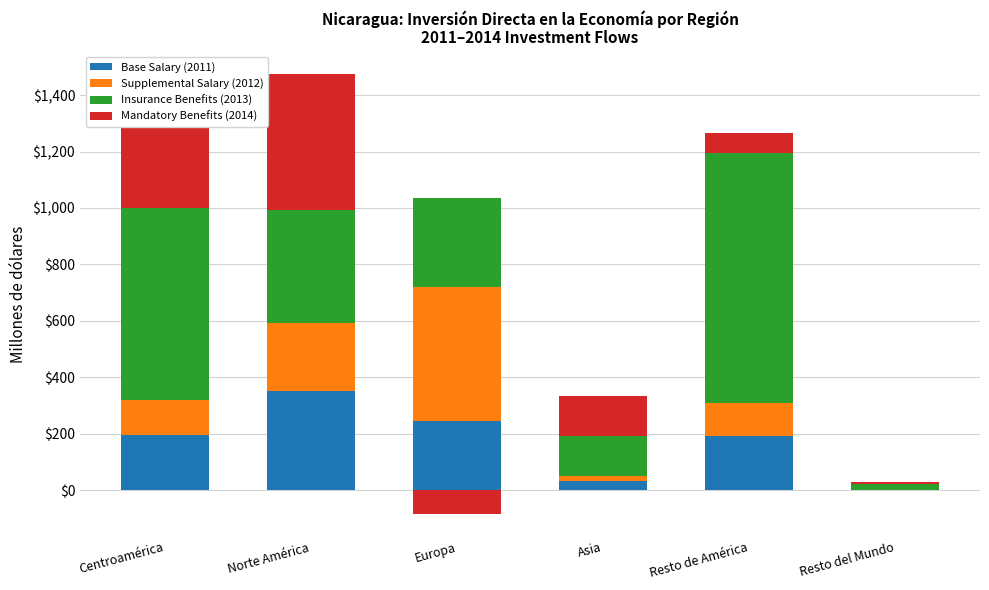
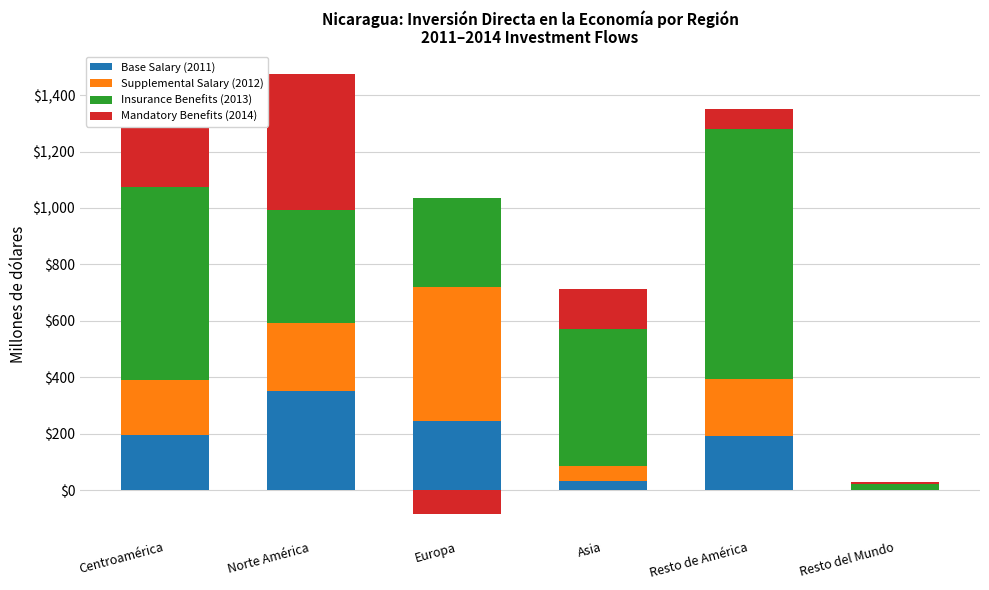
Supplemental Salary (2012), Centroamérica: $120 -> $190
Supplemental Salary (2012), Asia: $20 -> $50
Insurance Benefits (2013), Asia: $140 -> $480
Supplemental Salary (2012), Resto de América: $120 -> $200
